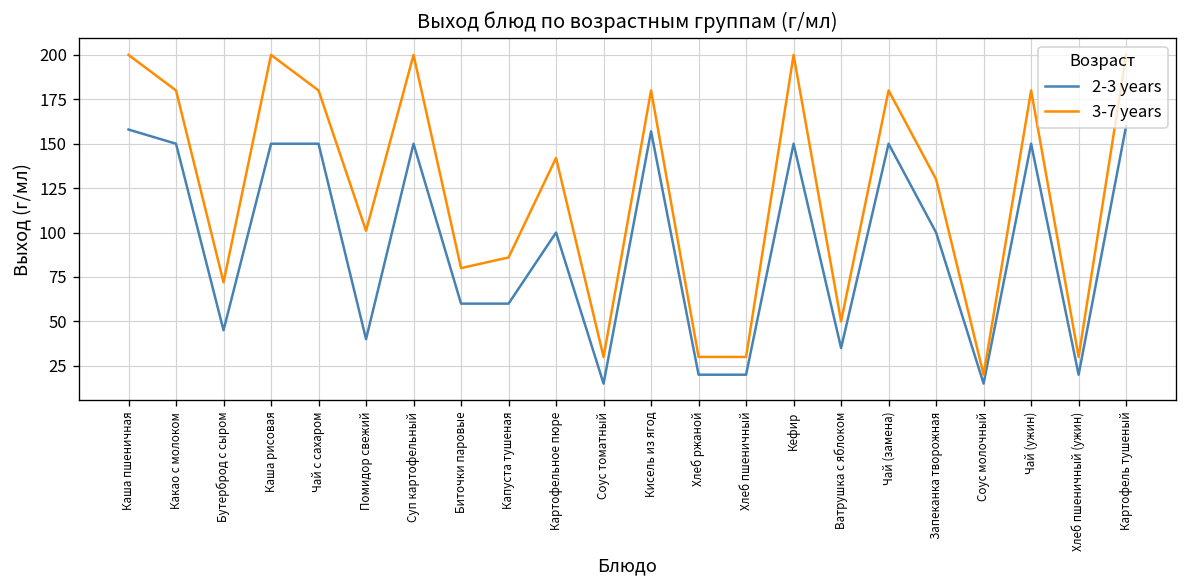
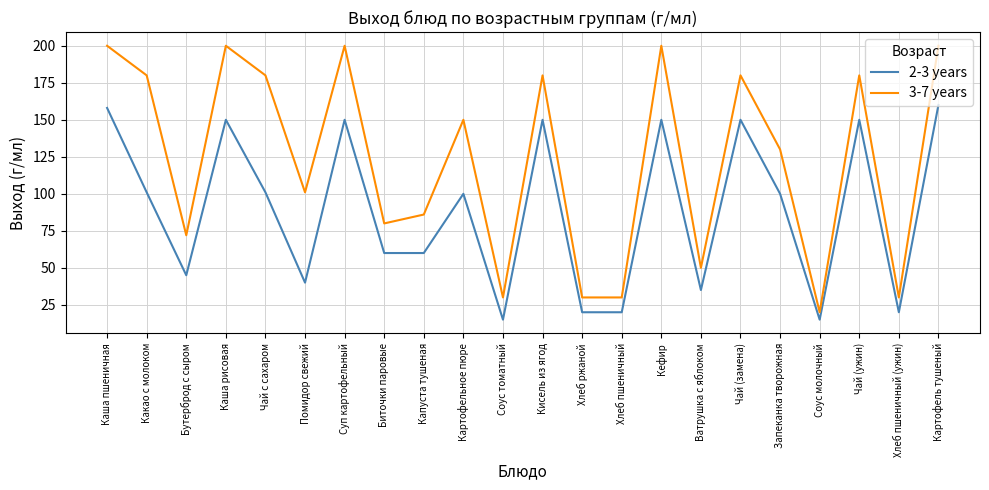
2-3 years, Какао с молоком: 150 -> 101
2-3 years, Чай с сахаром: 150 -> 101
3-7 years, Картофельное пюре: 142 -> 150
2-3 years, Кисель из ягод: 157 -> 150
